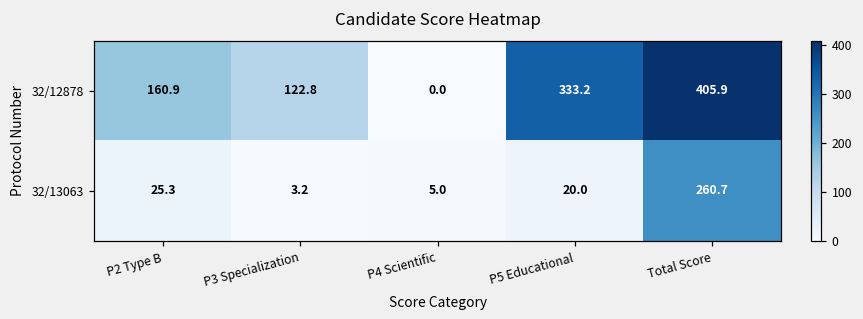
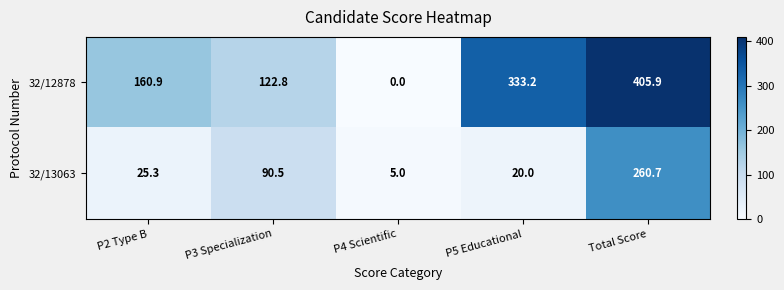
32/13063, P3 Specialization: 3.2 -> 90.5
